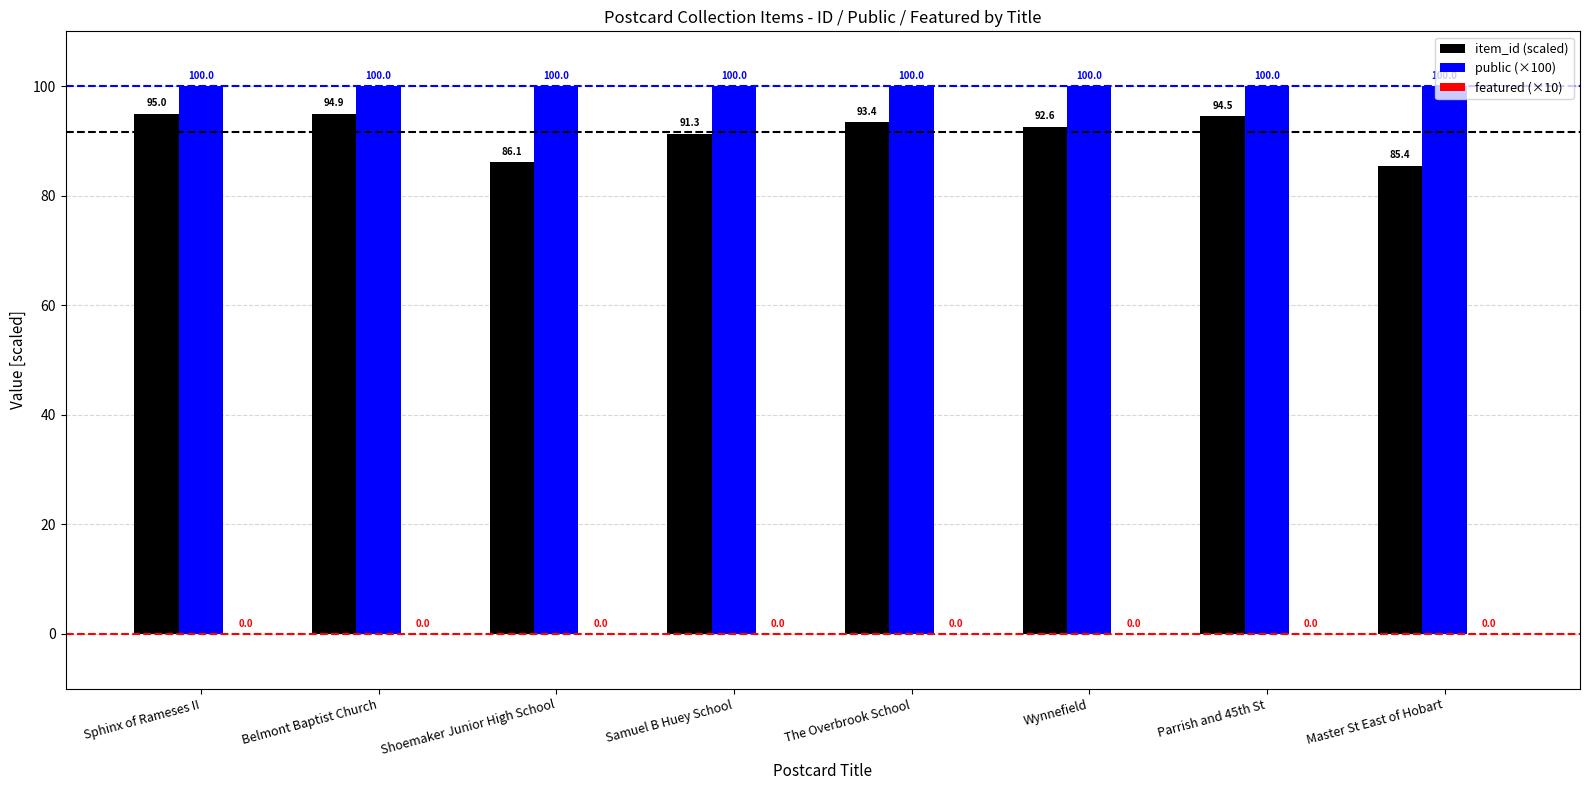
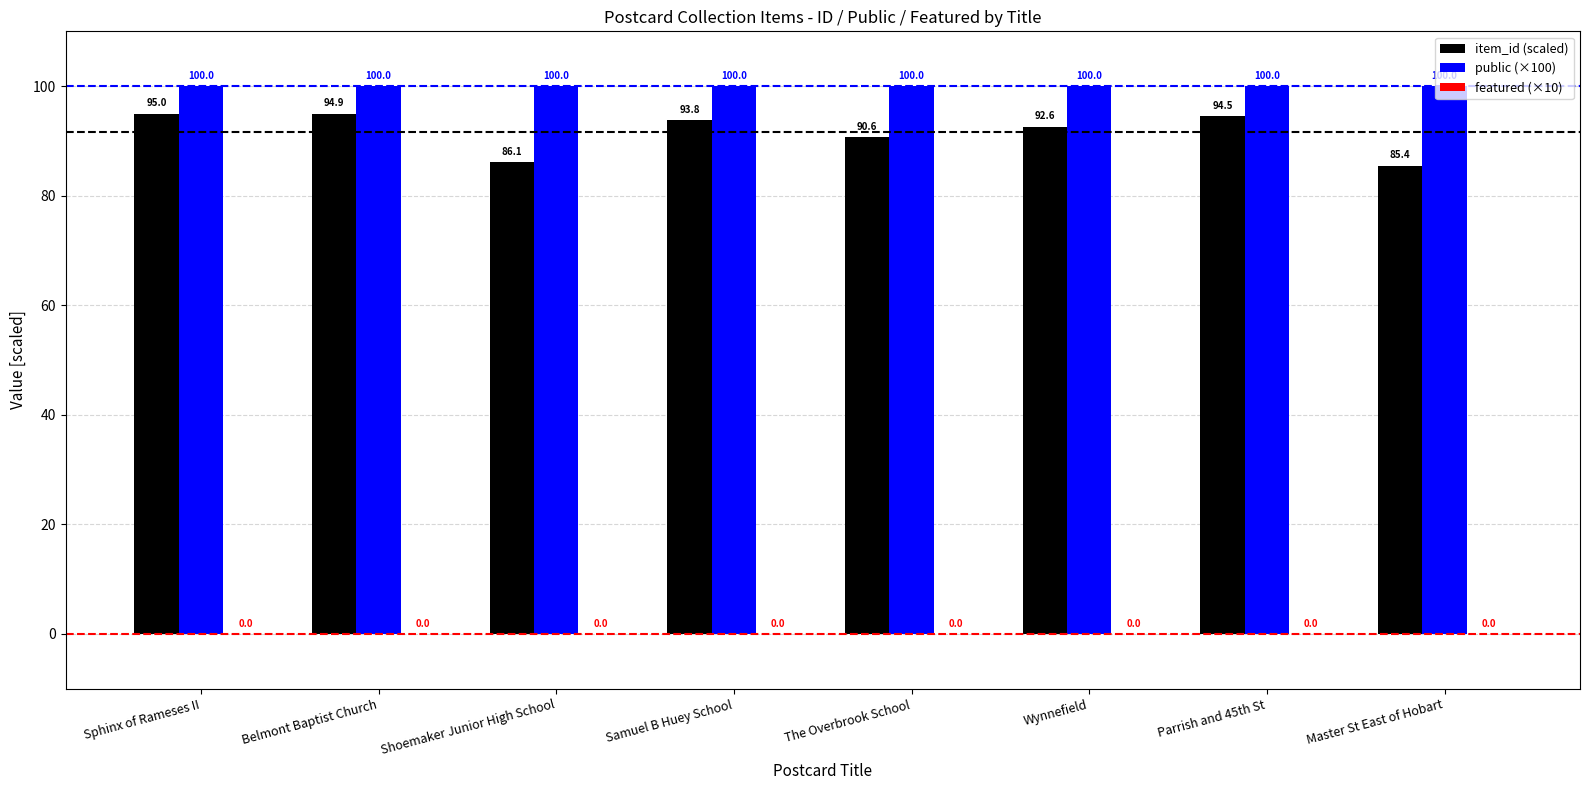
item_id (scaled), Samuel B Huey School: 91.3 -> 93.8
item_id (scaled), The Overbrook School: 93.4 -> 90.6
